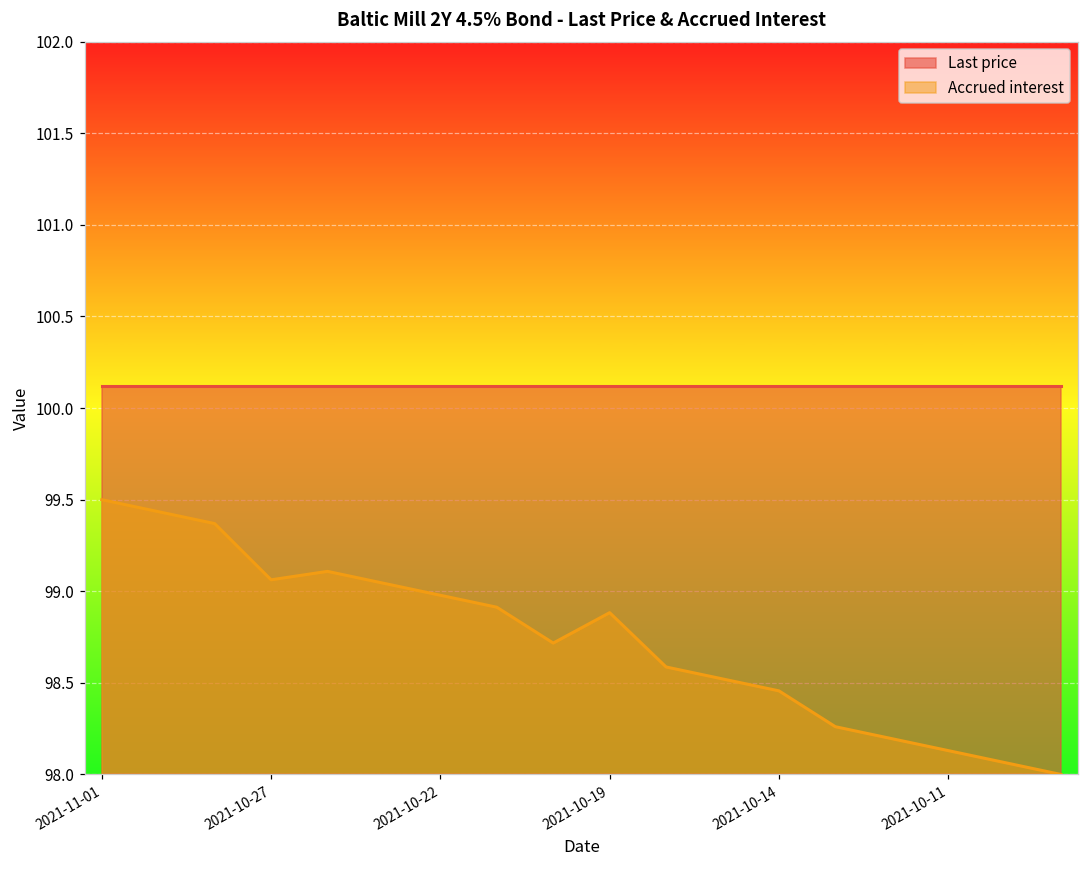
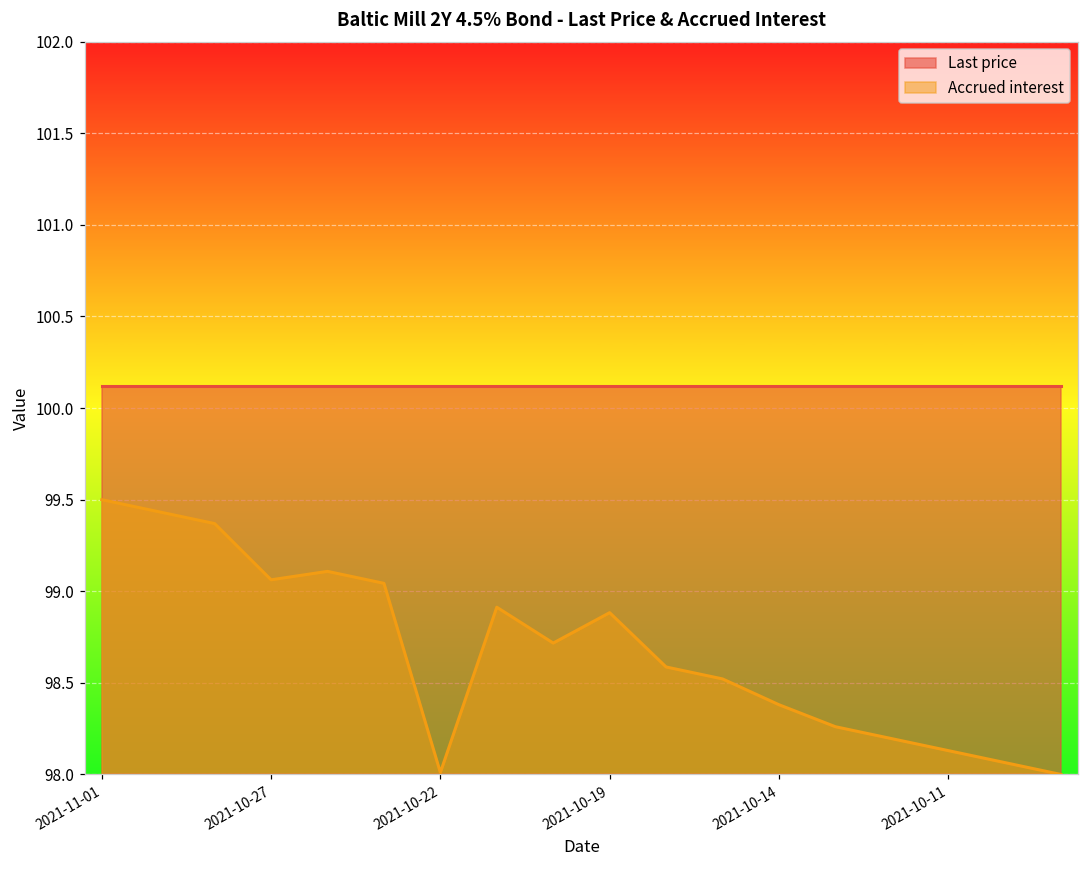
Accrued interest, 2021-10-22: 98.98 -> 98.01
Accrued interest, 2021-10-14: 98.46 -> 98.38
